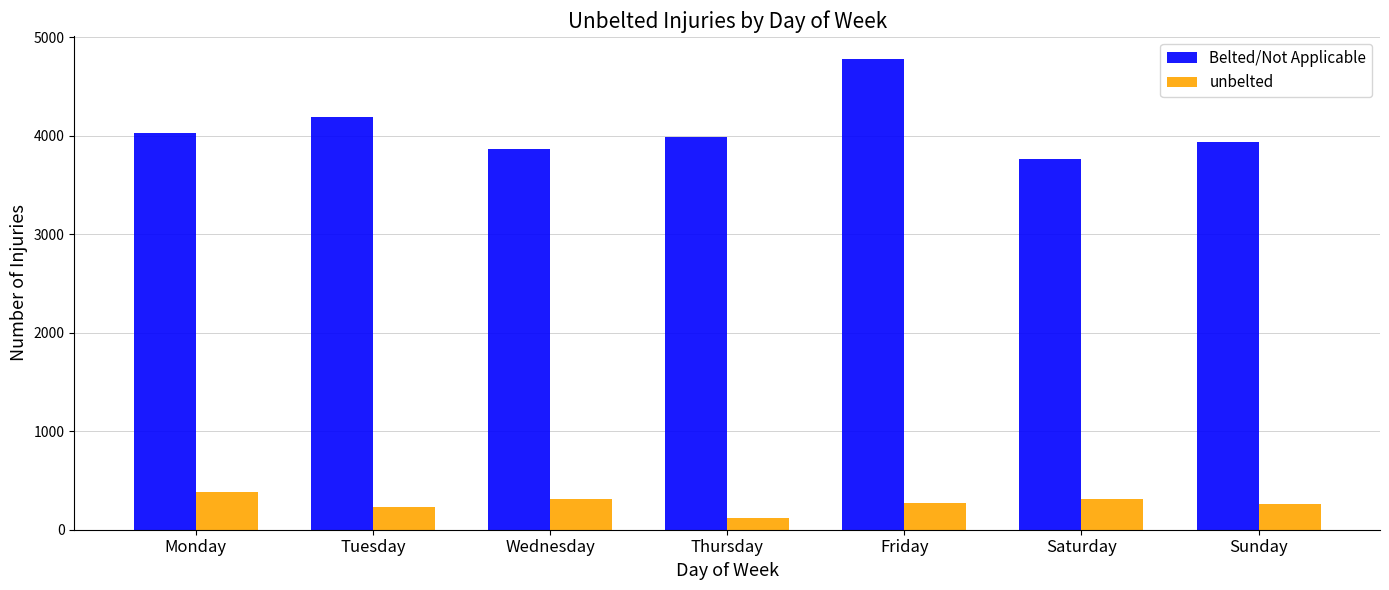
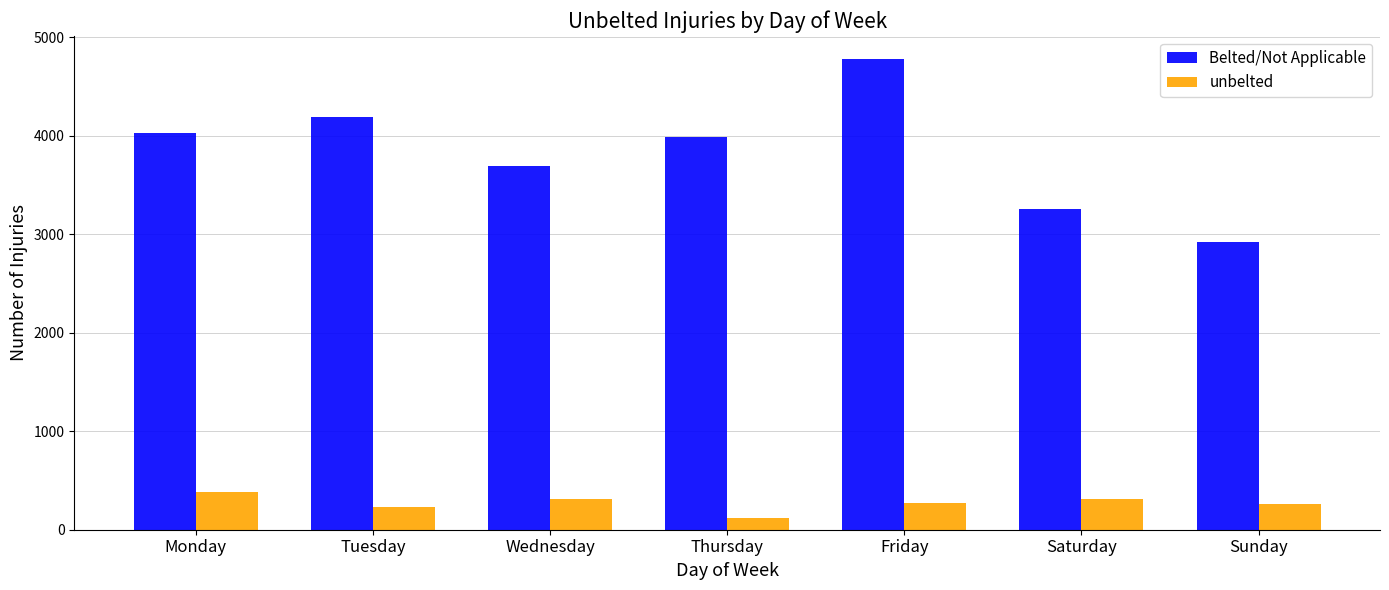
Belted/Not Applicable, Wednesday: 3900 -> 3700
Belted/Not Applicable, Saturday: 3800 -> 3300
Belted/Not Applicable, Sunday: 3900 -> 2900
